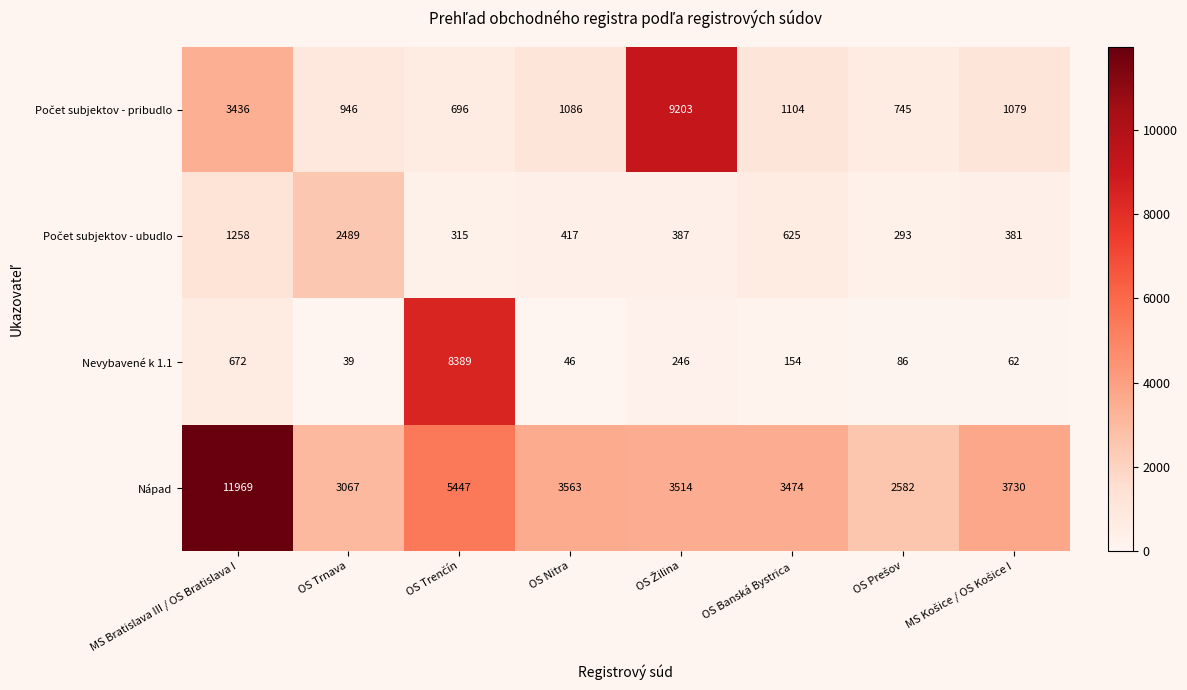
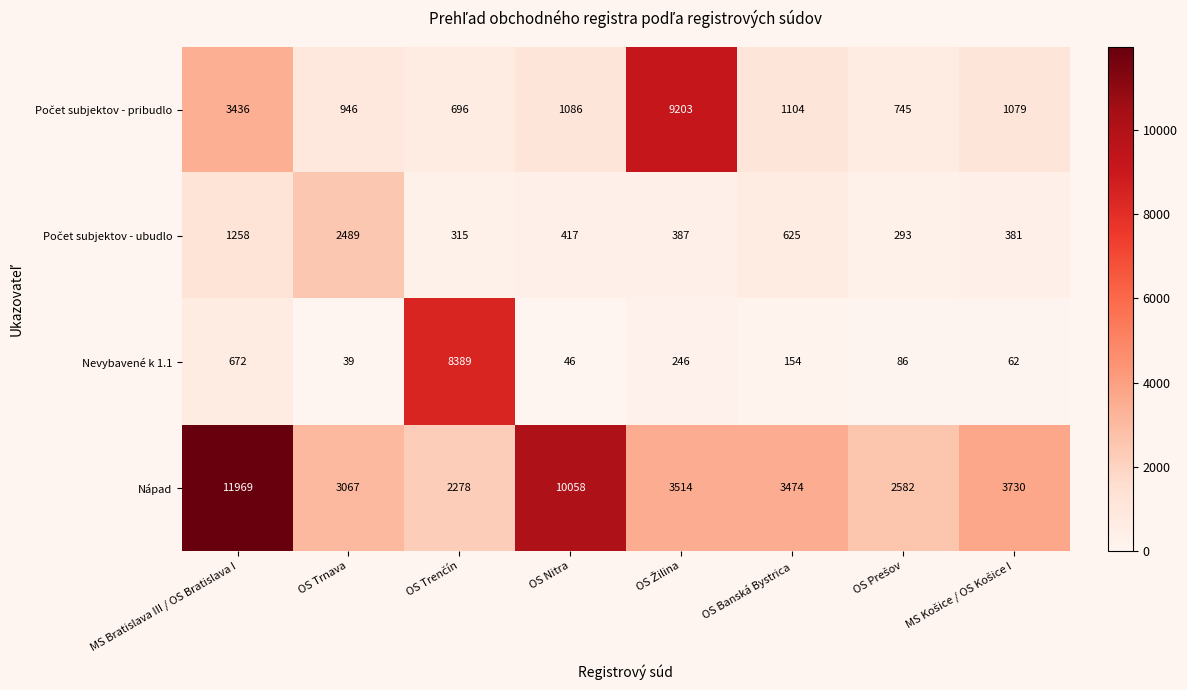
Nápad, OS Trenčín: 5447 -> 2278
Nápad, OS Nitra: 3563 -> 10058
